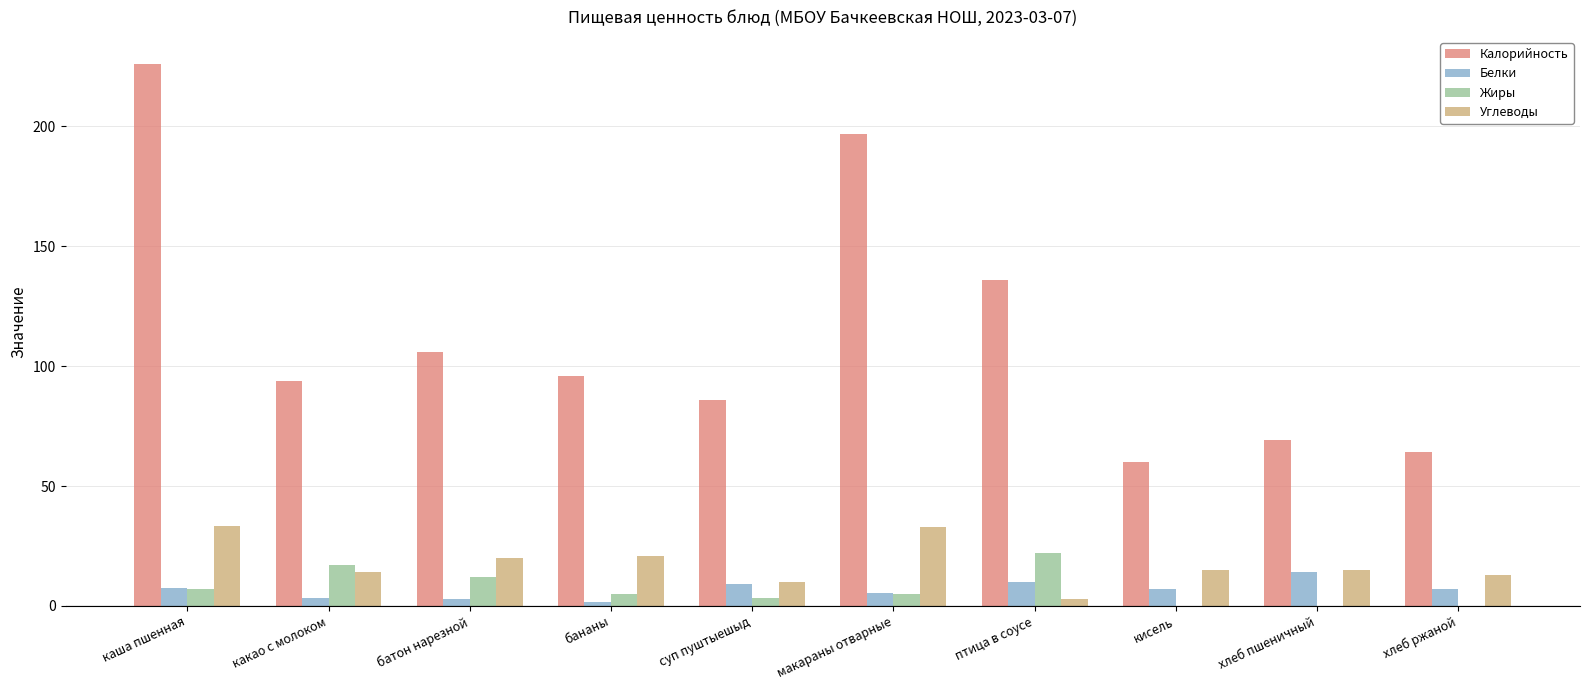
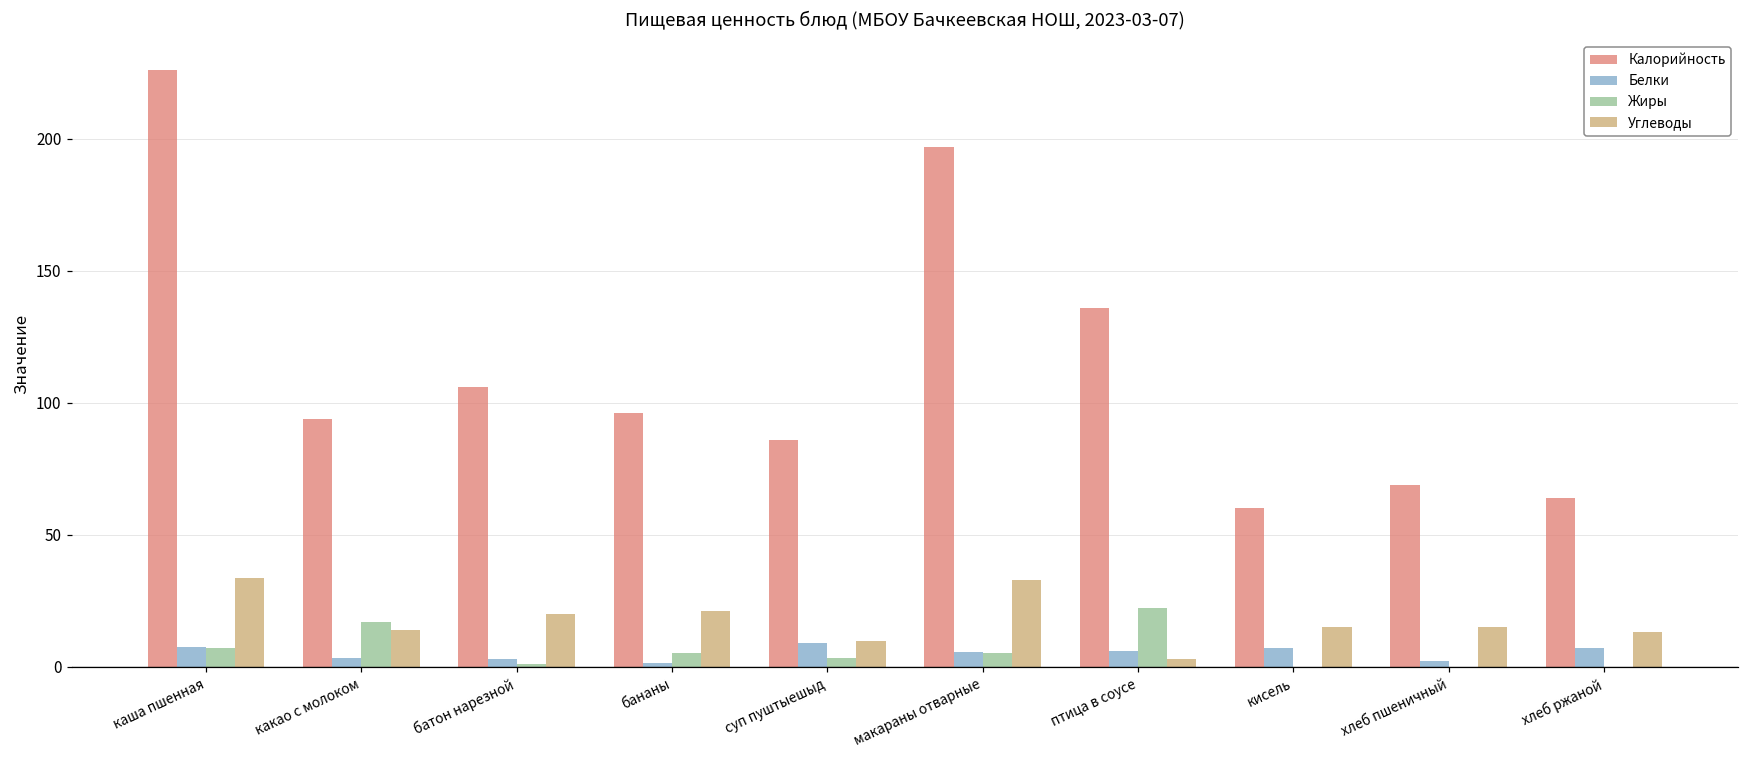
Жиры, батон нарезной: 12 -> 1
Белки, птица в соусе: 10 -> 6
Белки, хлеб пшеничный: 14 -> 2
